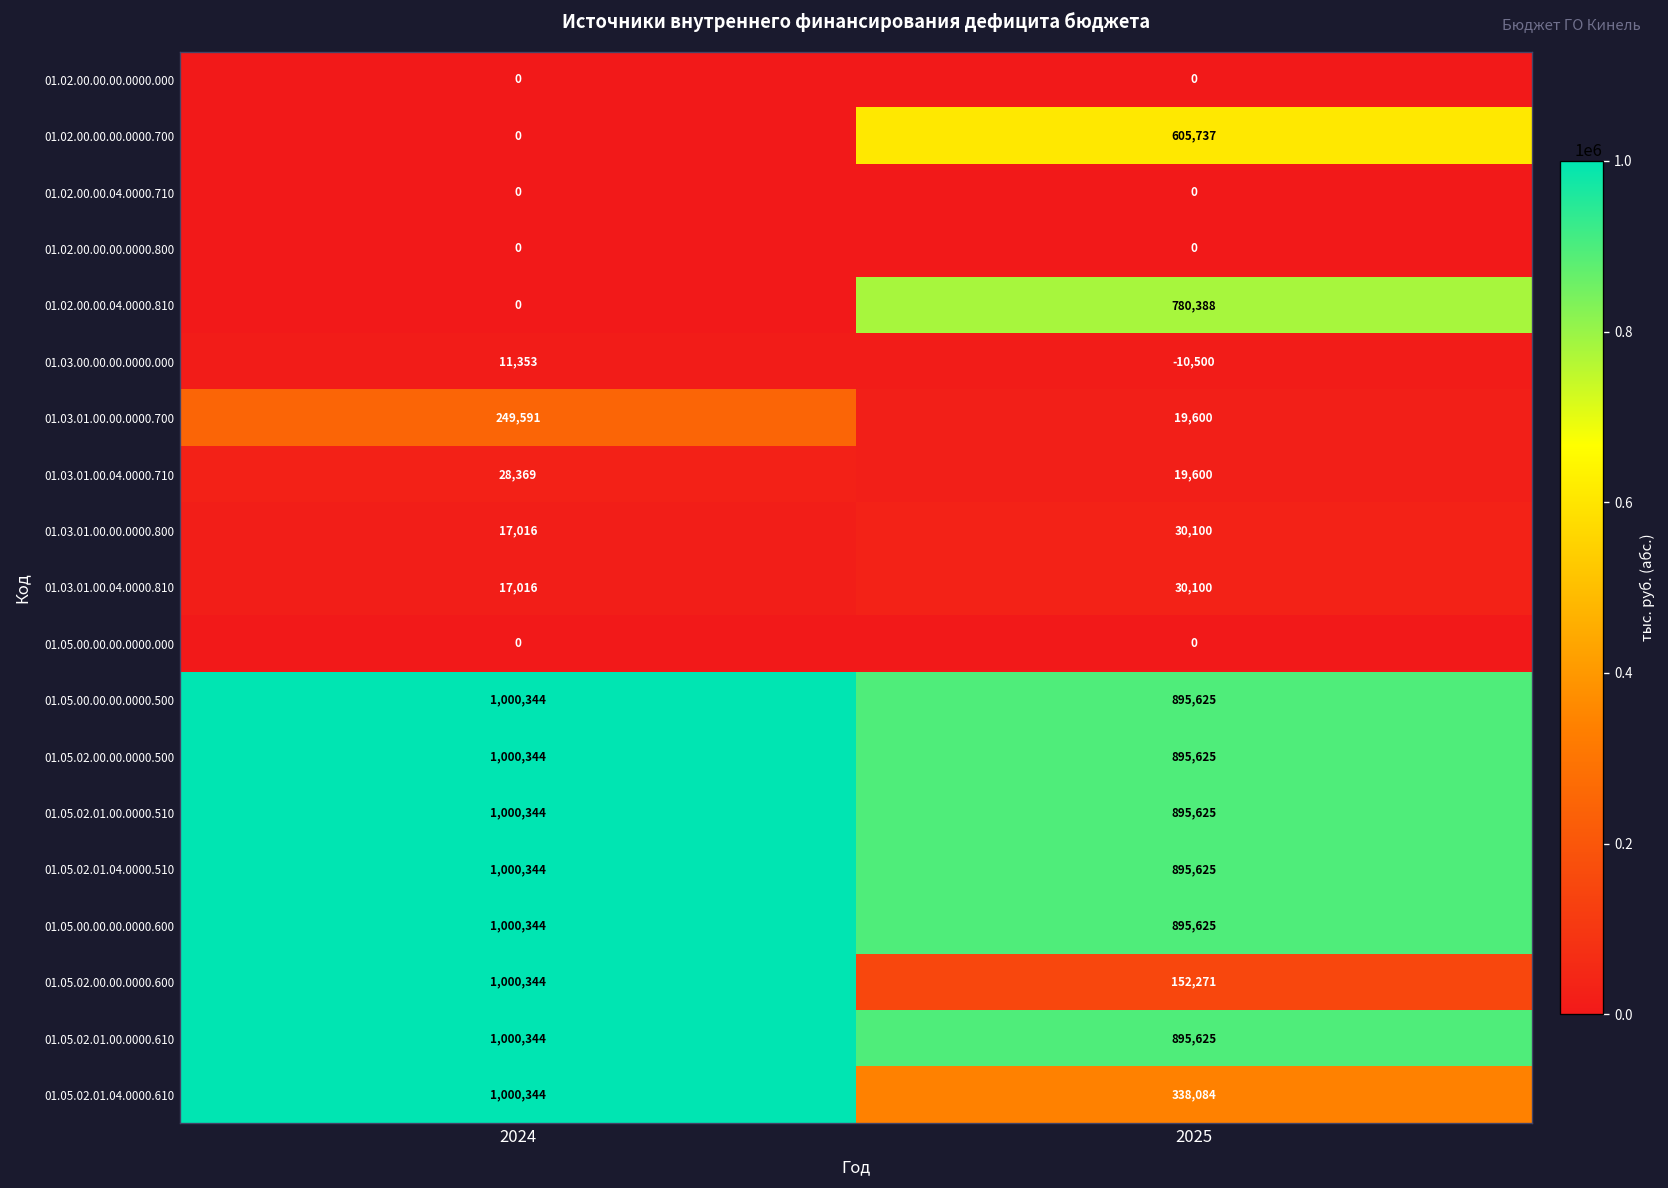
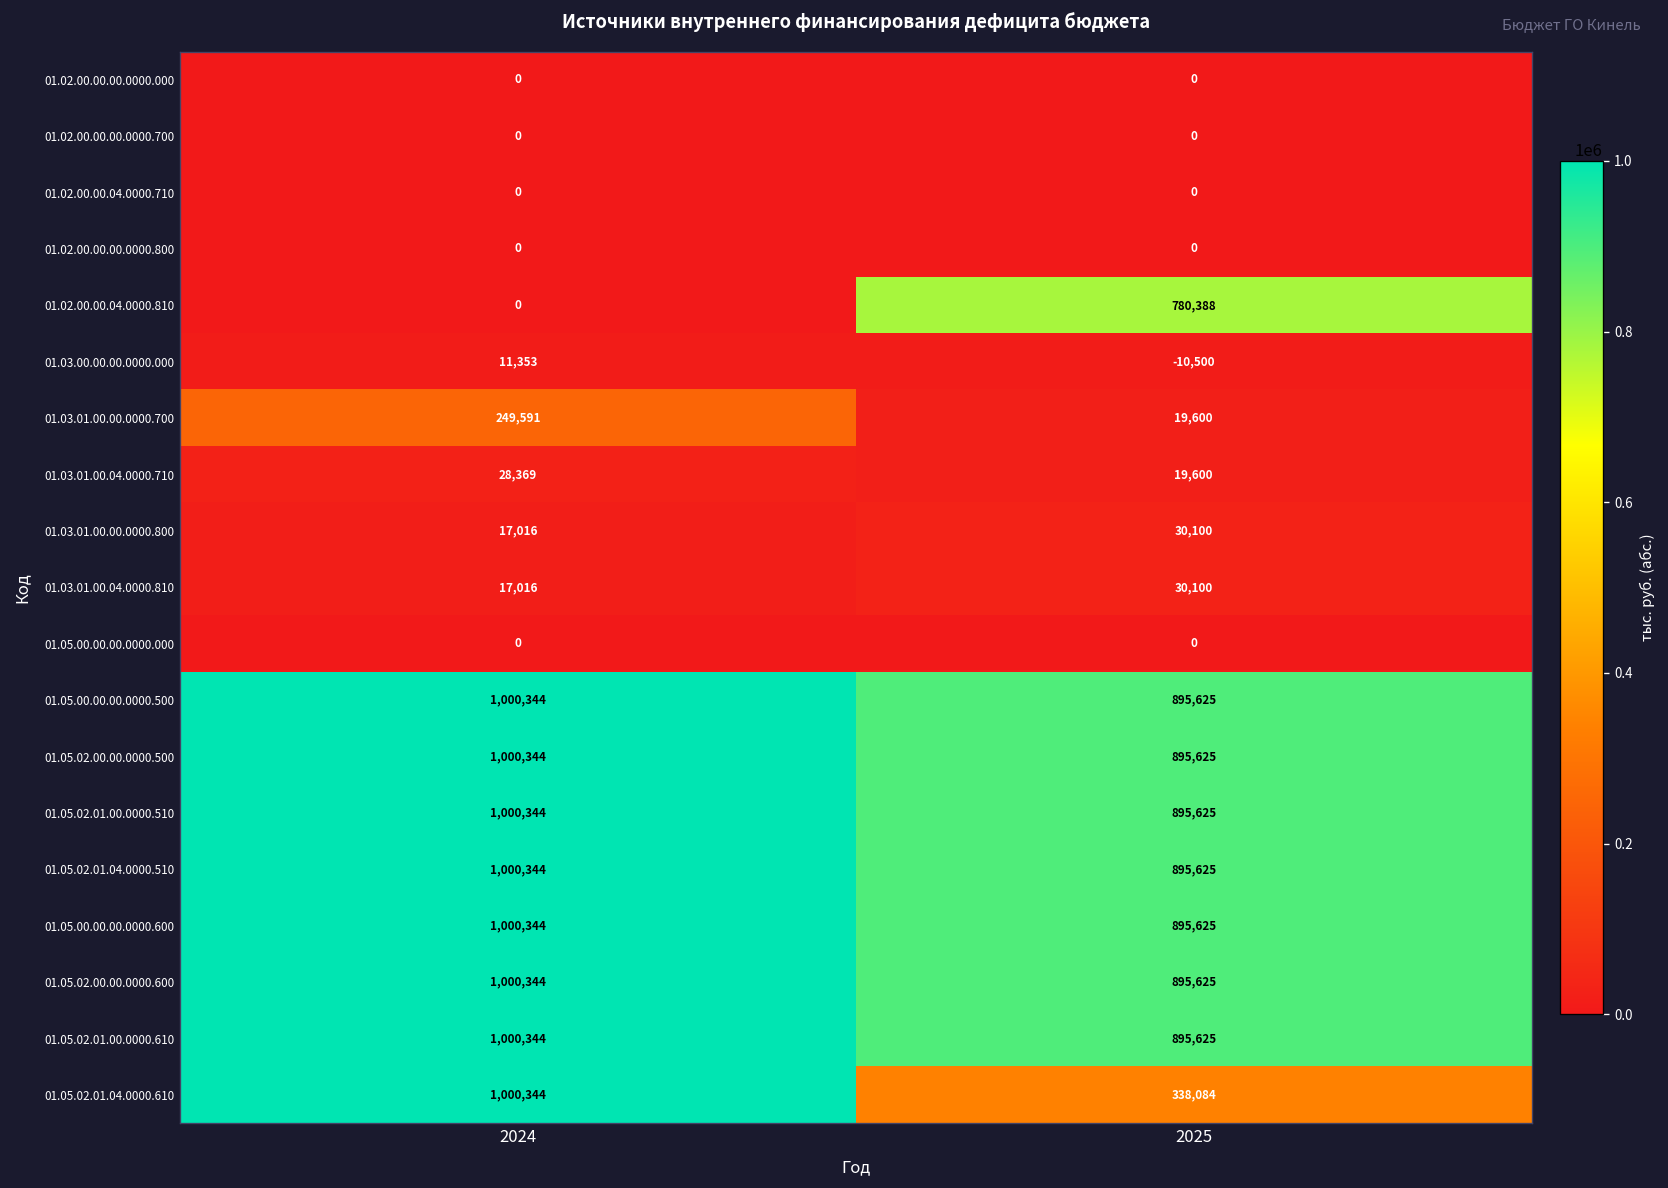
01.02.00.00.00.0000.700, 2025: 605,737 -> 0
01.05.02.00.00.0000.600, 2025: 152,271 -> 895,625
